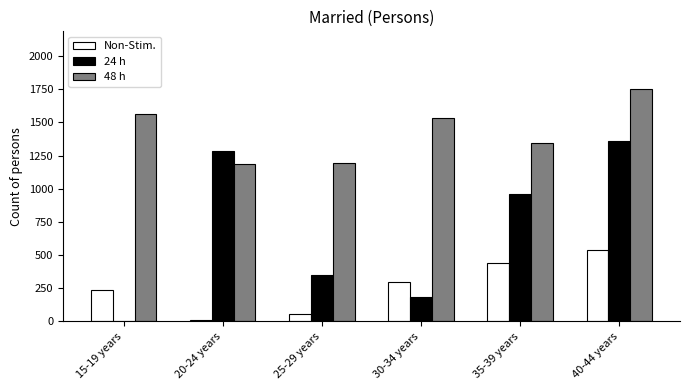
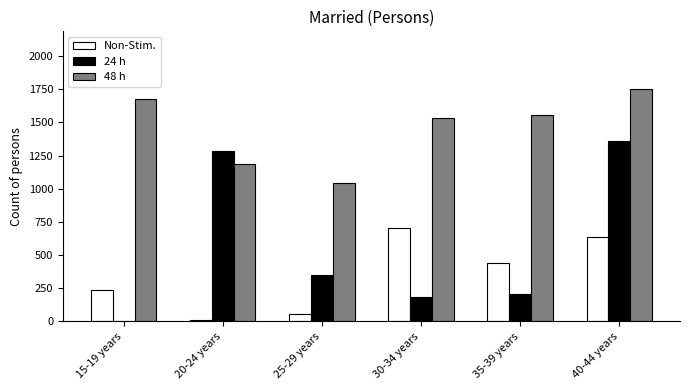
48 h, 15-19 years: 1570 -> 1680
48 h, 25-29 years: 1190 -> 1050
Non-Stim., 30-34 years: 300 -> 710
24 h, 35-39 years: 960 -> 210
48 h, 35-39 years: 1350 -> 1560
Non-Stim., 40-44 years: 540 -> 640
